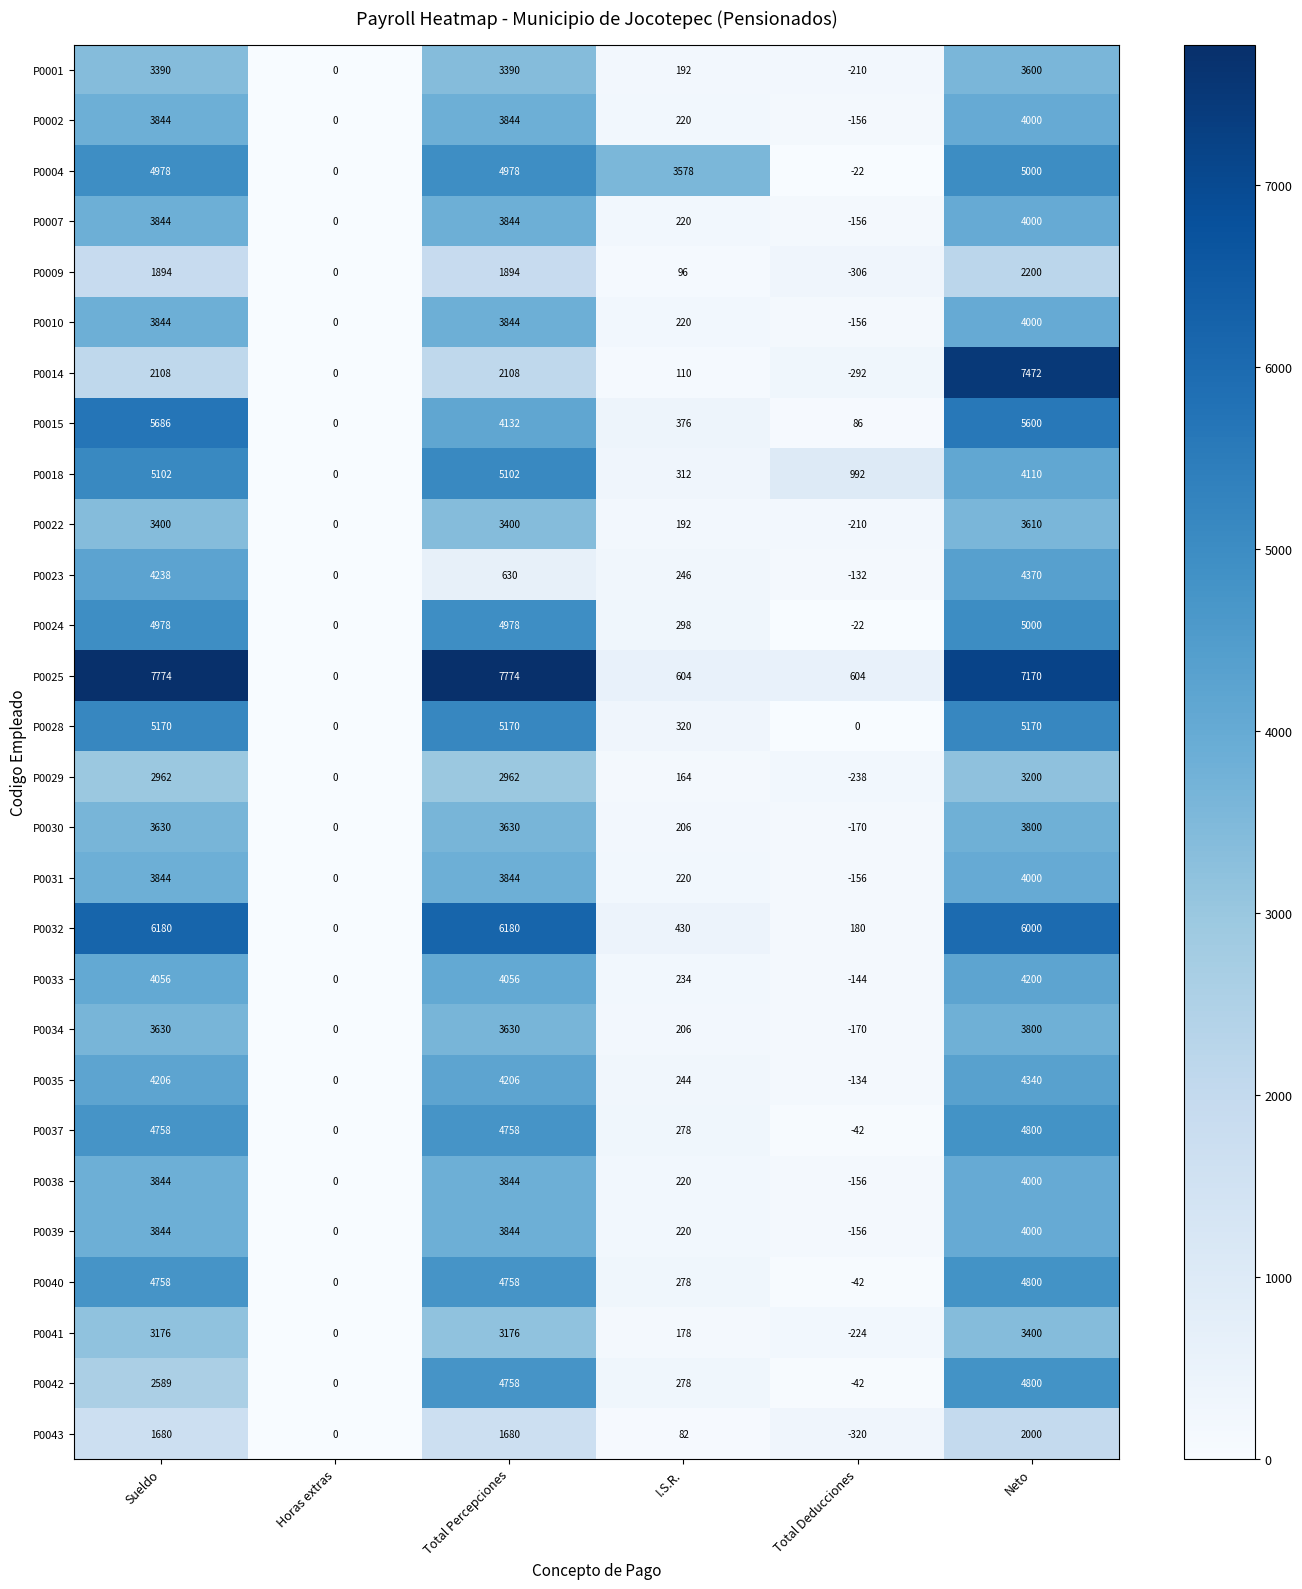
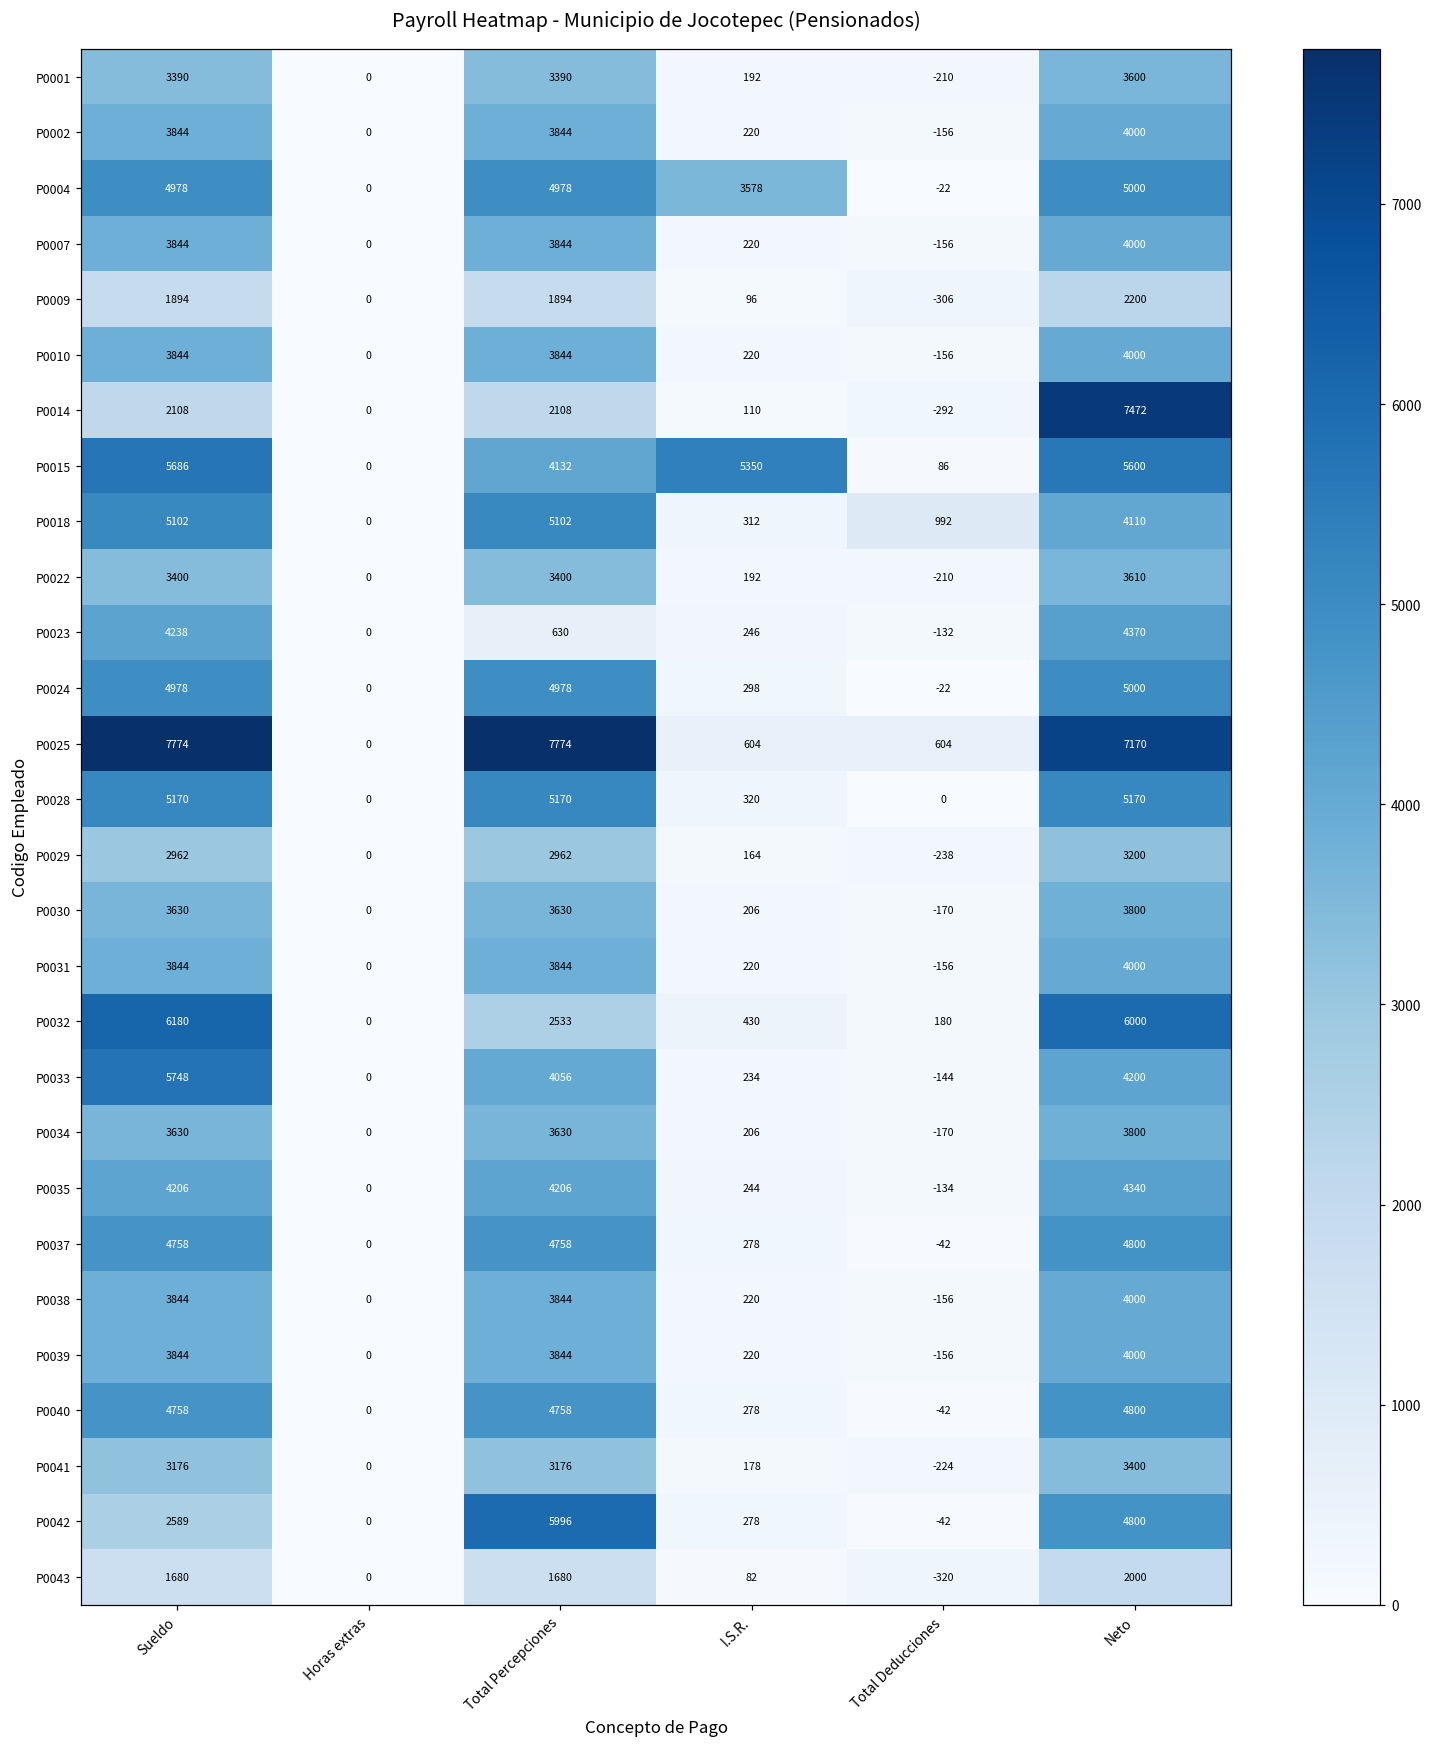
P0015, I.S.R.: 376 -> 5350
P0032, Total Percepciones: 6180 -> 2533
P0033, Sueldo: 4056 -> 5748
P0042, Total Percepciones: 4758 -> 5996
